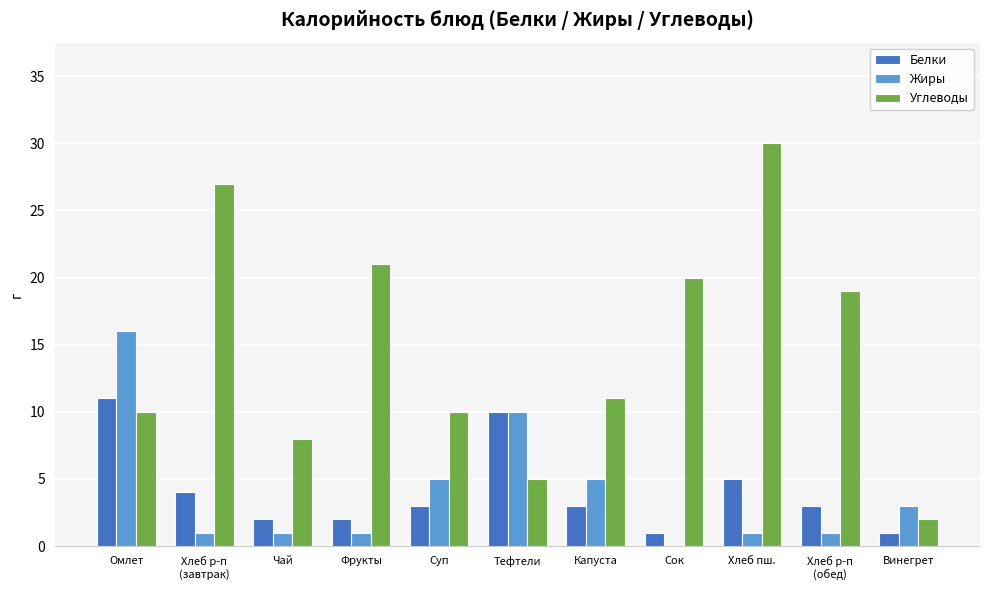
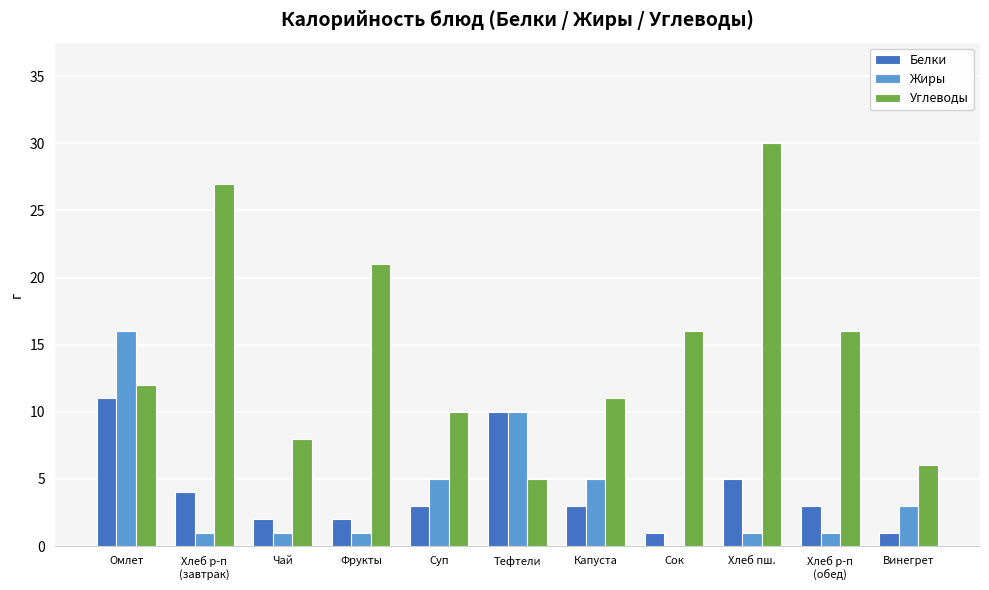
Углеводы, Омлет: 10 -> 12
Углеводы, Сок: 20 -> 16
Углеводы, Хлеб р-п (обед): 19 -> 16
Углеводы, Винегрет: 2 -> 6
